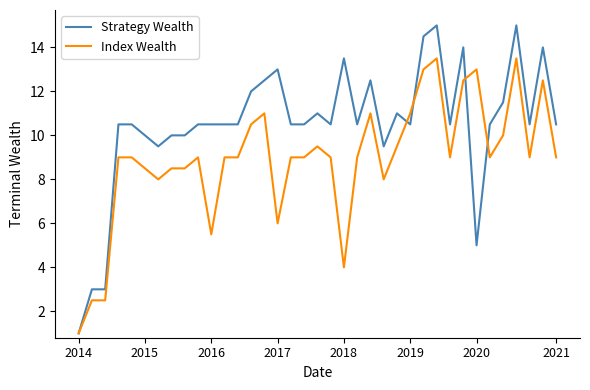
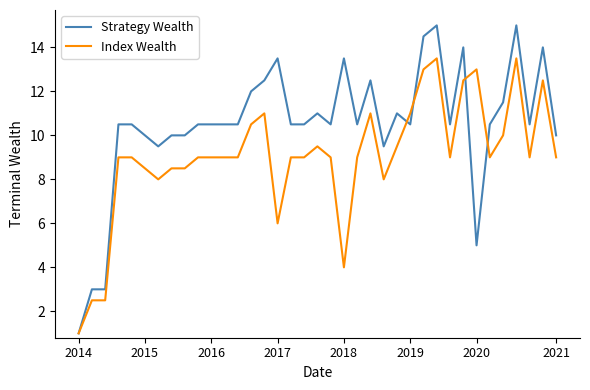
Index Wealth, 2016: 5.5 -> 9.0
Strategy Wealth, 2017: 13.0 -> 13.5
Strategy Wealth, 2021: 10.5 -> 10.0
